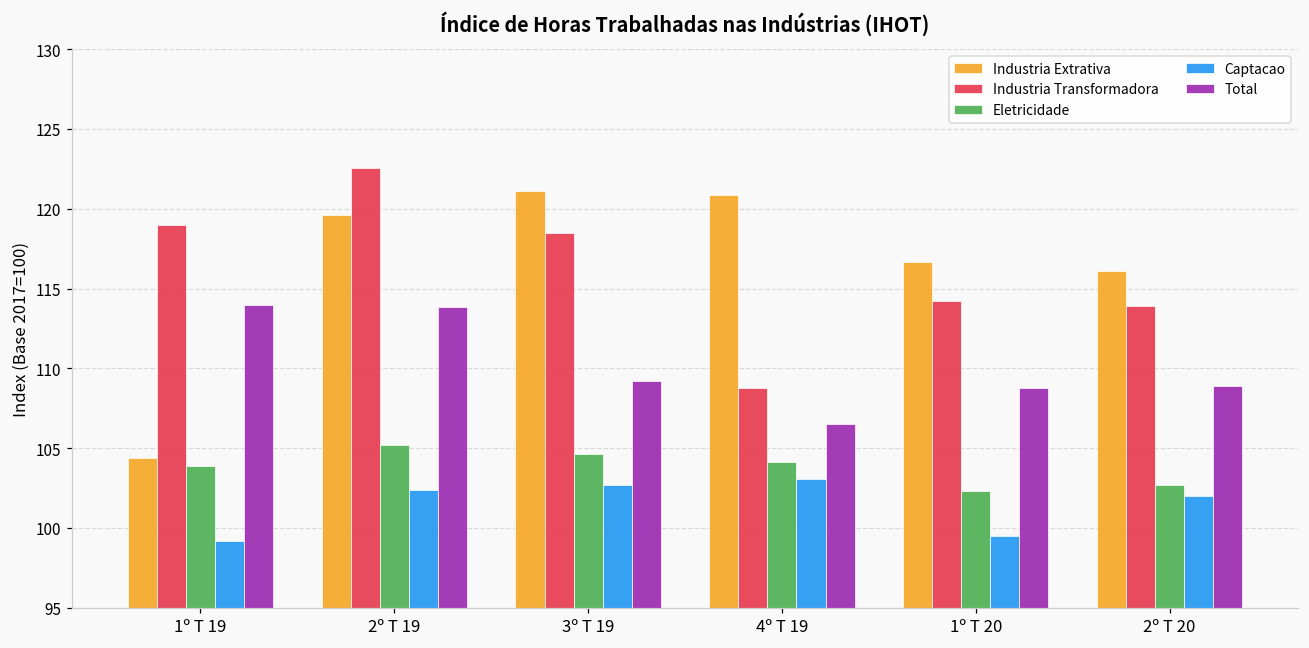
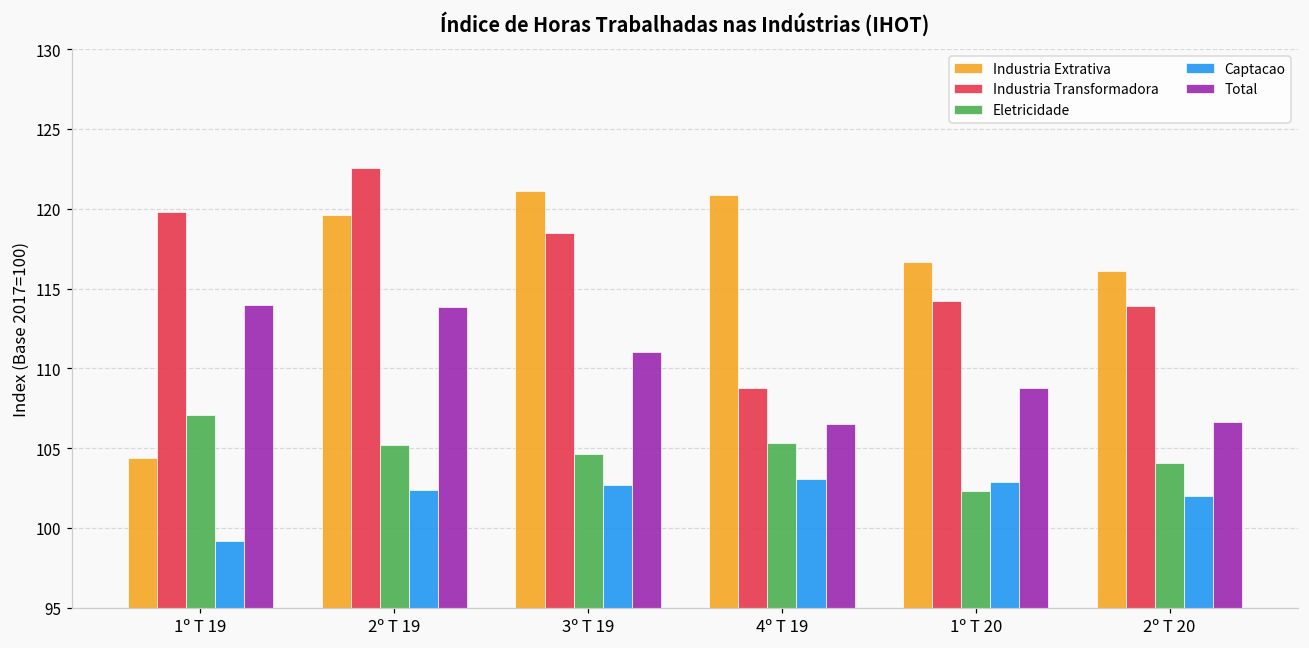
Industria Transformadora, 1º T 19: 119.0 -> 119.8
Eletricidade, 1º T 19: 103.9 -> 107.0
Total, 3º T 19: 109.2 -> 111.0
Eletricidade, 4º T 19: 104.1 -> 105.3
Captacao, 1º T 20: 99.5 -> 102.9
Eletricidade, 2º T 20: 102.7 -> 104.1
Total, 2º T 20: 108.9 -> 106.7
